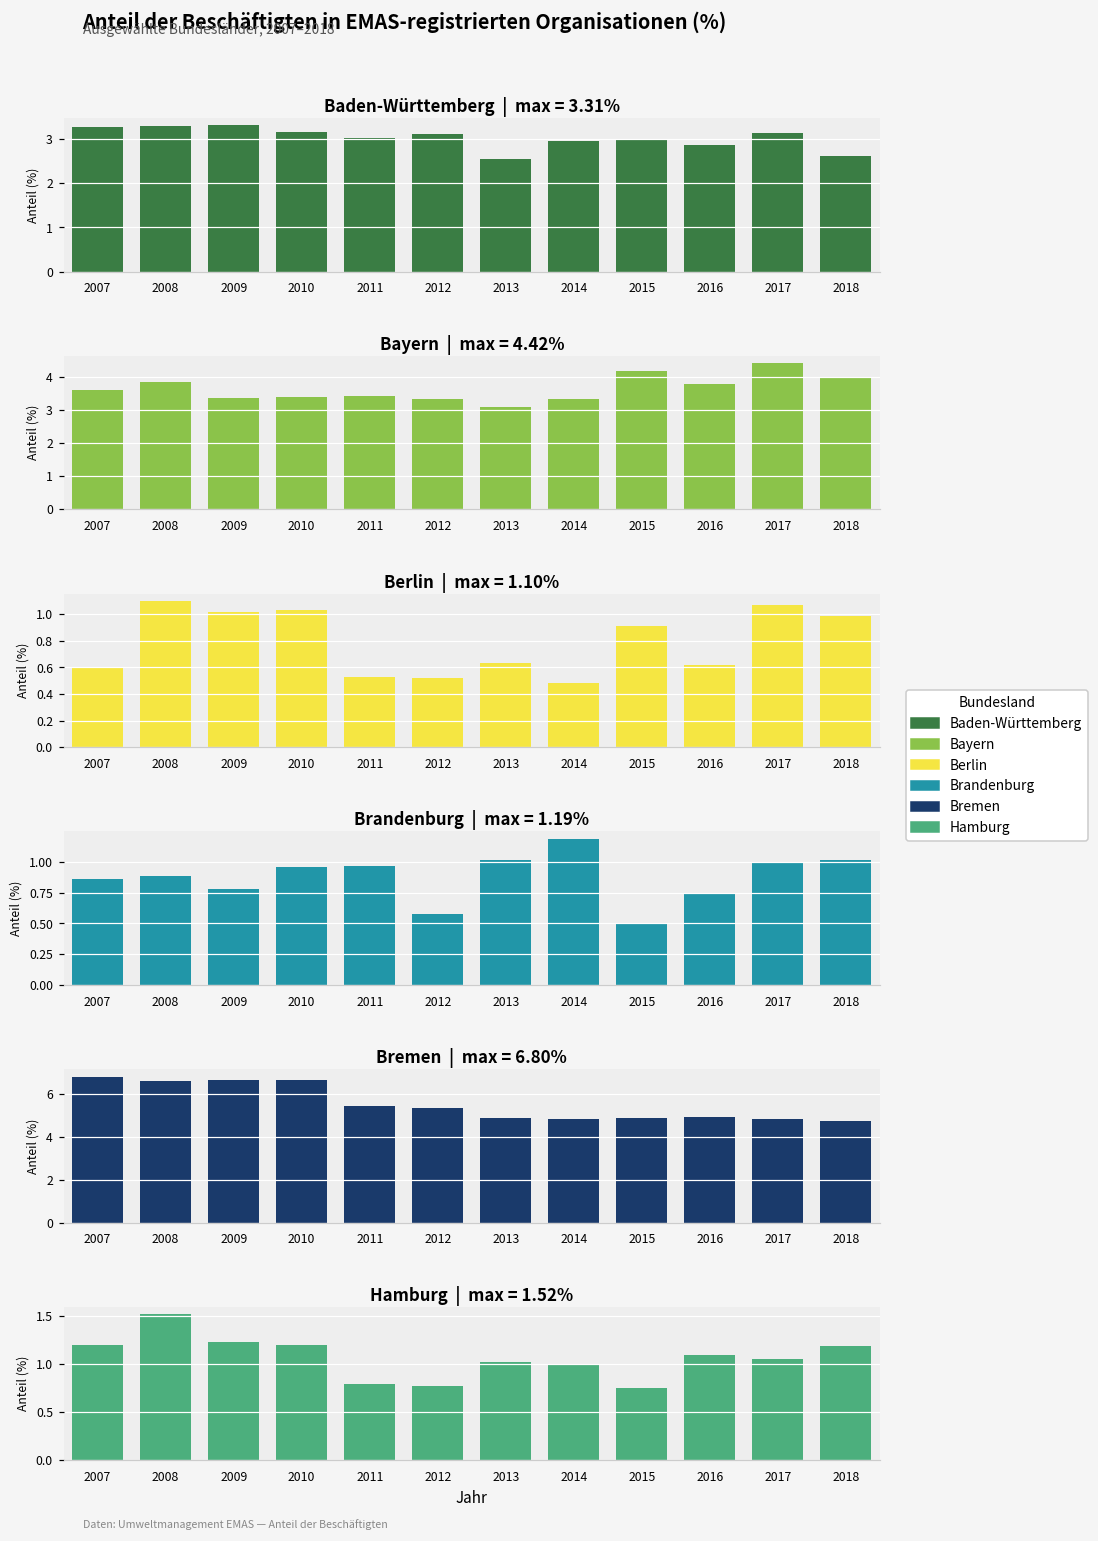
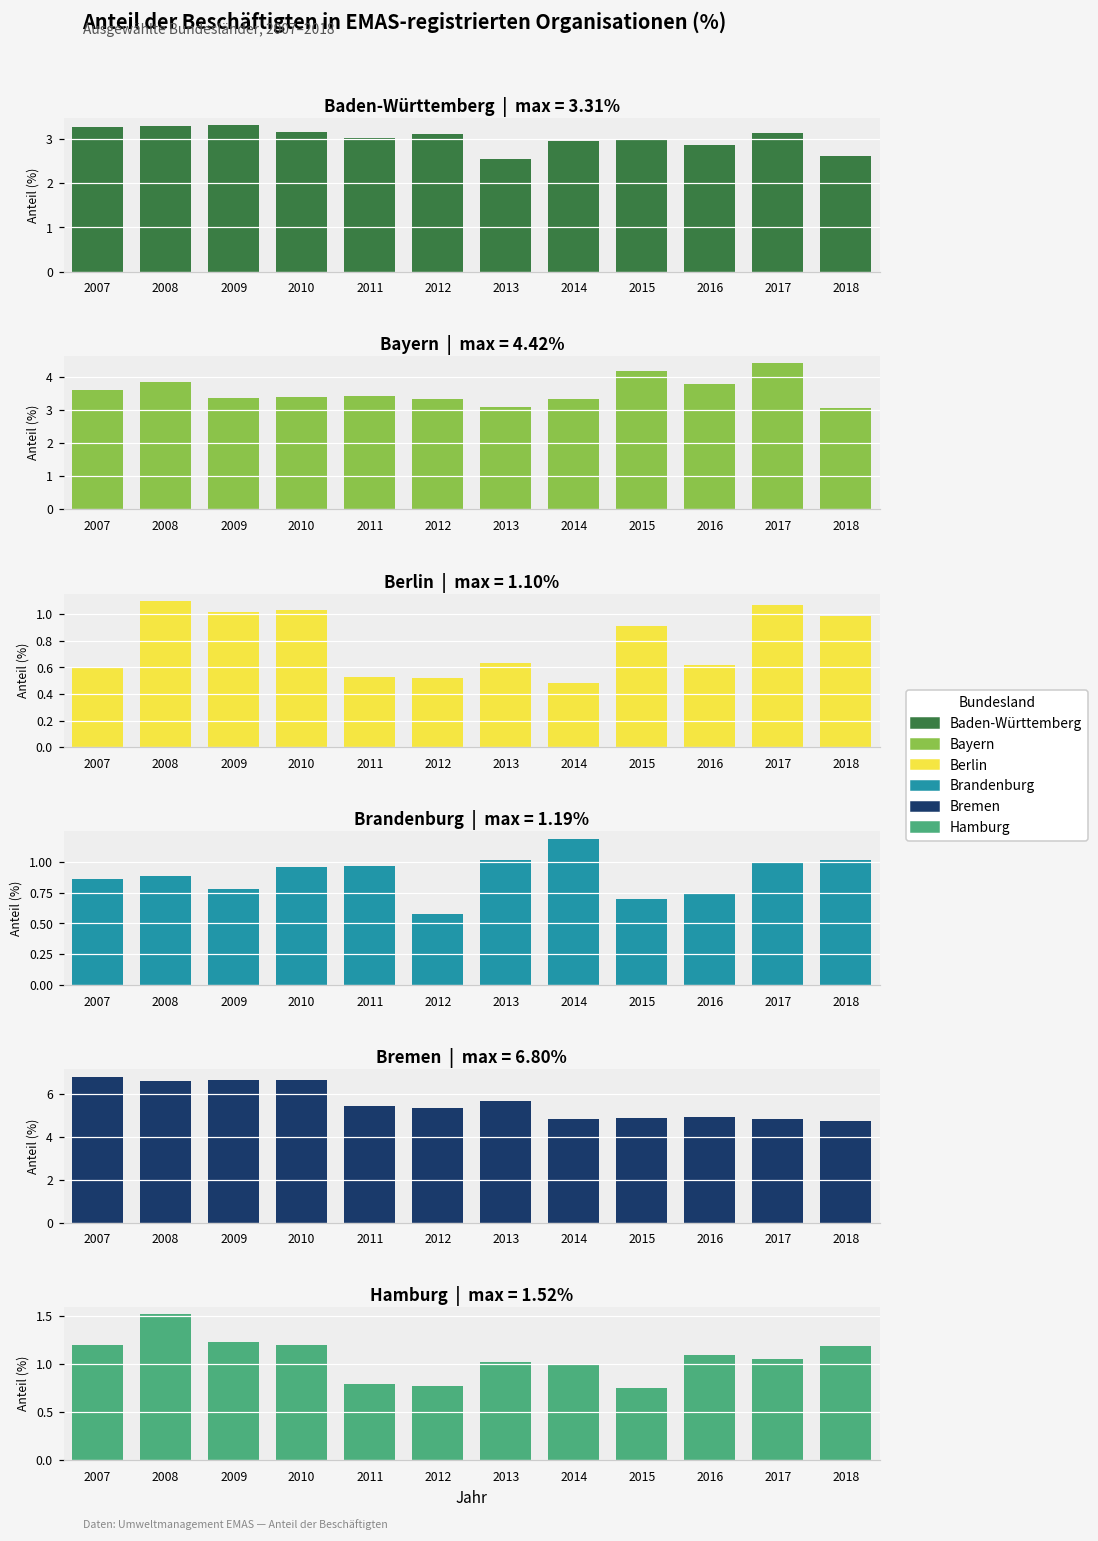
Bayern | max = 4.42%, 2018: 4.0 -> 3.1
Brandenburg | max = 1.19%, 2015: 0.5 -> 0.7
Bremen | max = 6.80%, 2013: 4.9 -> 5.7
